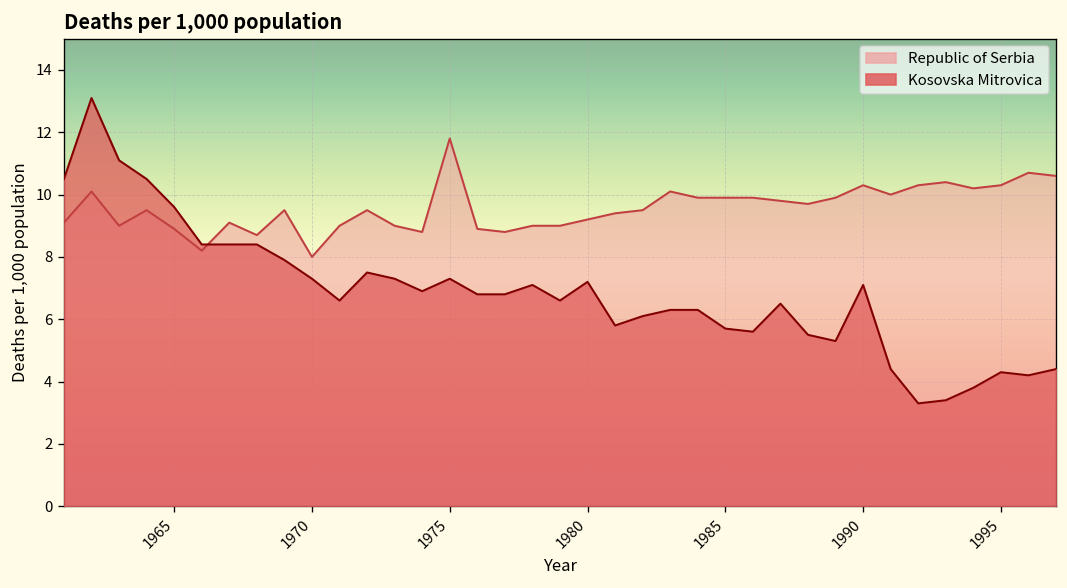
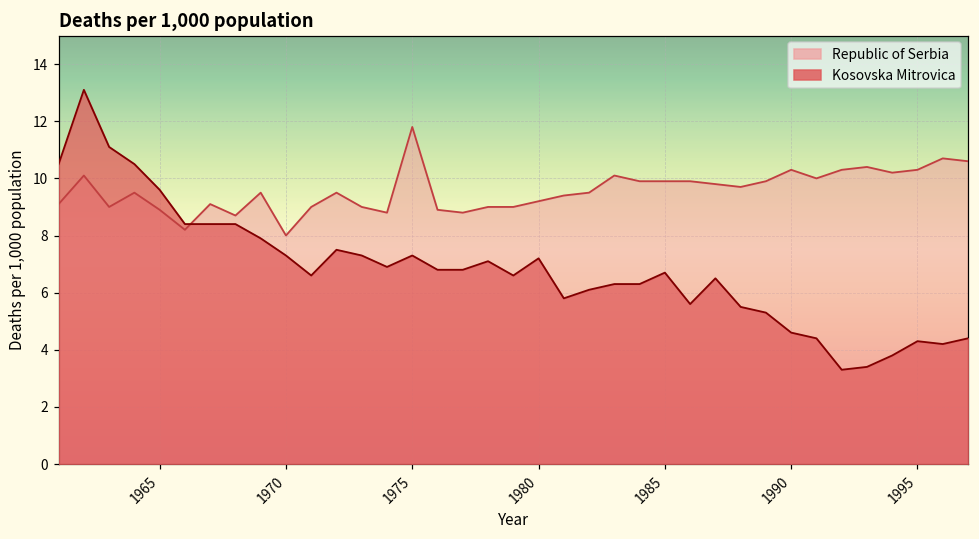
Kosovska Mitrovica, 1985: 5.7 -> 6.7
Kosovska Mitrovica, 1990: 7.1 -> 4.6
